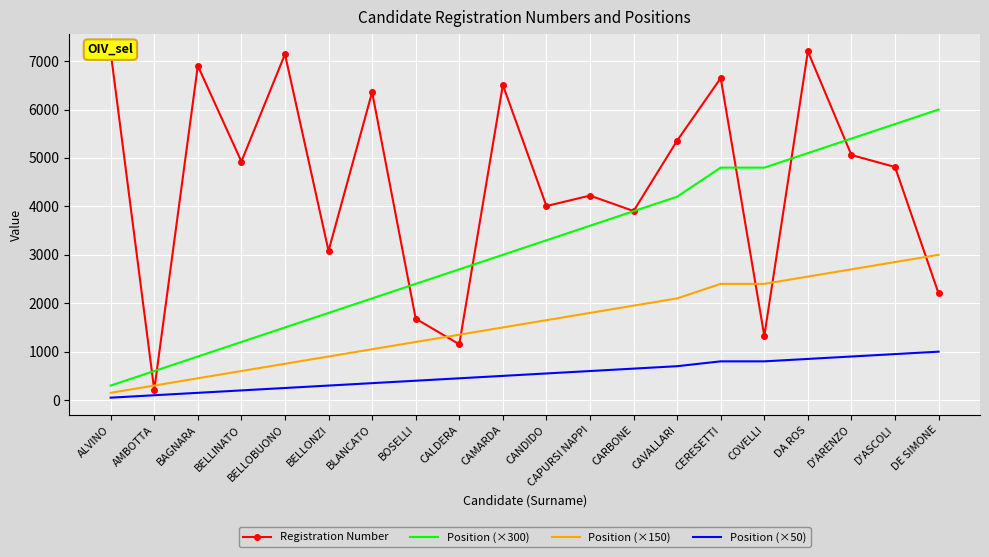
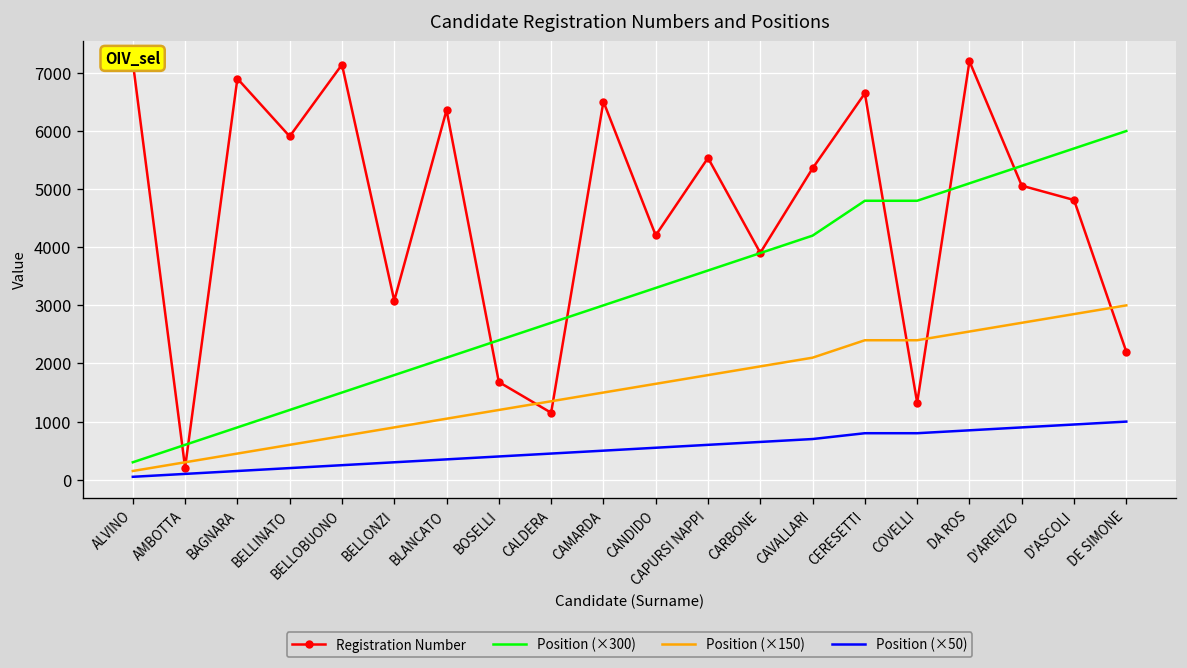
Registration Number, BELLINATO: 4900 -> 5900
Registration Number, CANDIDO: 4000 -> 4200
Registration Number, CAPURSI NAPPI: 4200 -> 5500
